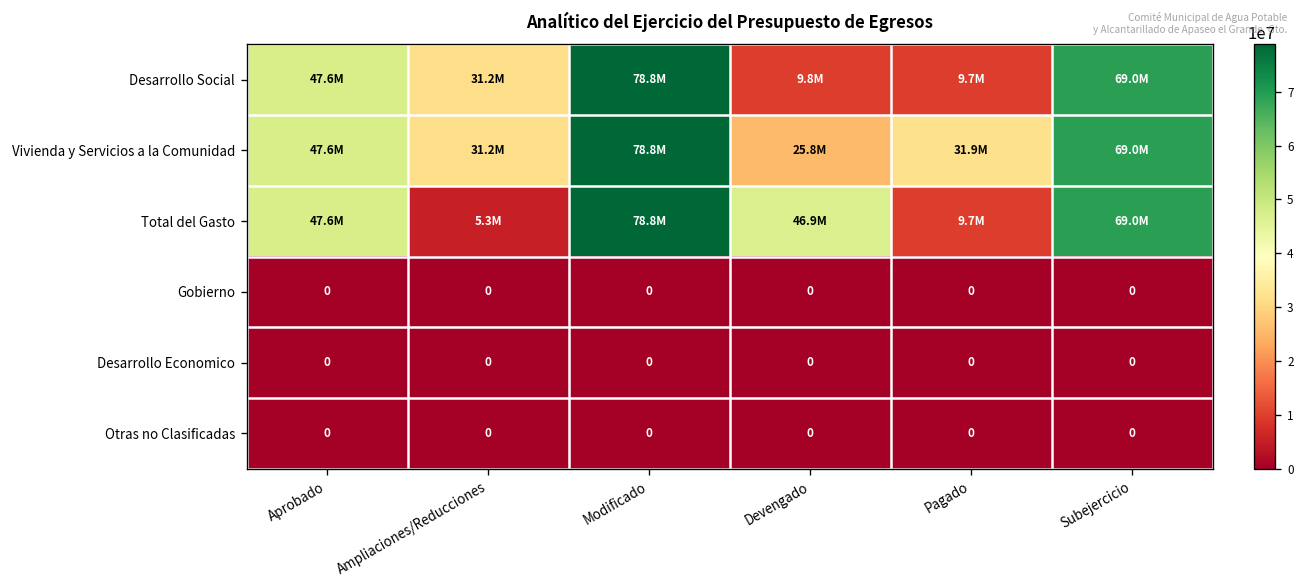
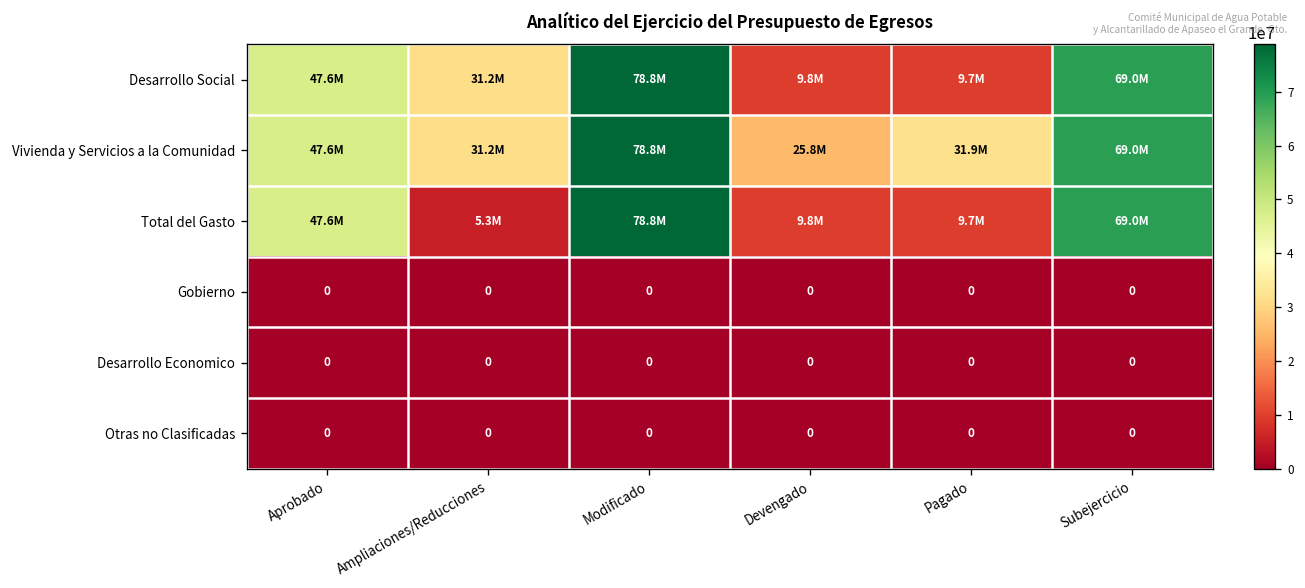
Total del Gasto, Devengado: 46.9M -> 9.8M
